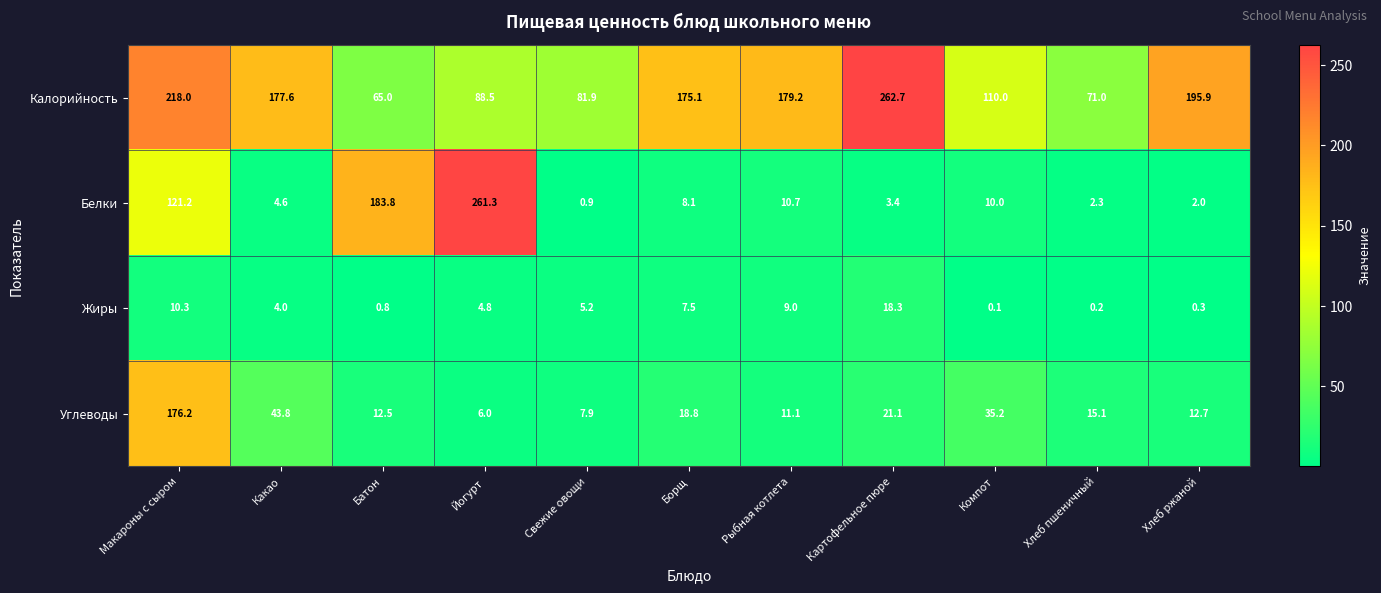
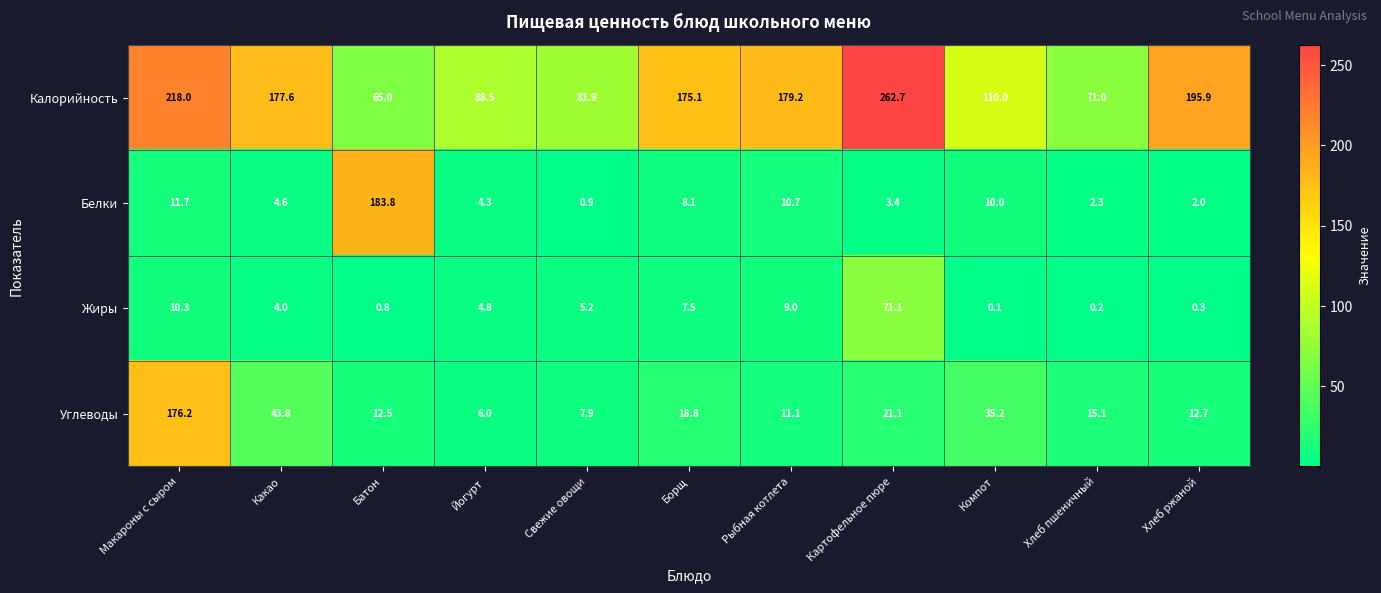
Белки, Макароны с сыром: 121.2 -> 11.7
Белки, Йогурт: 261.3 -> 4.3
Жиры, Картофельное пюре: 18.3 -> 71.1
